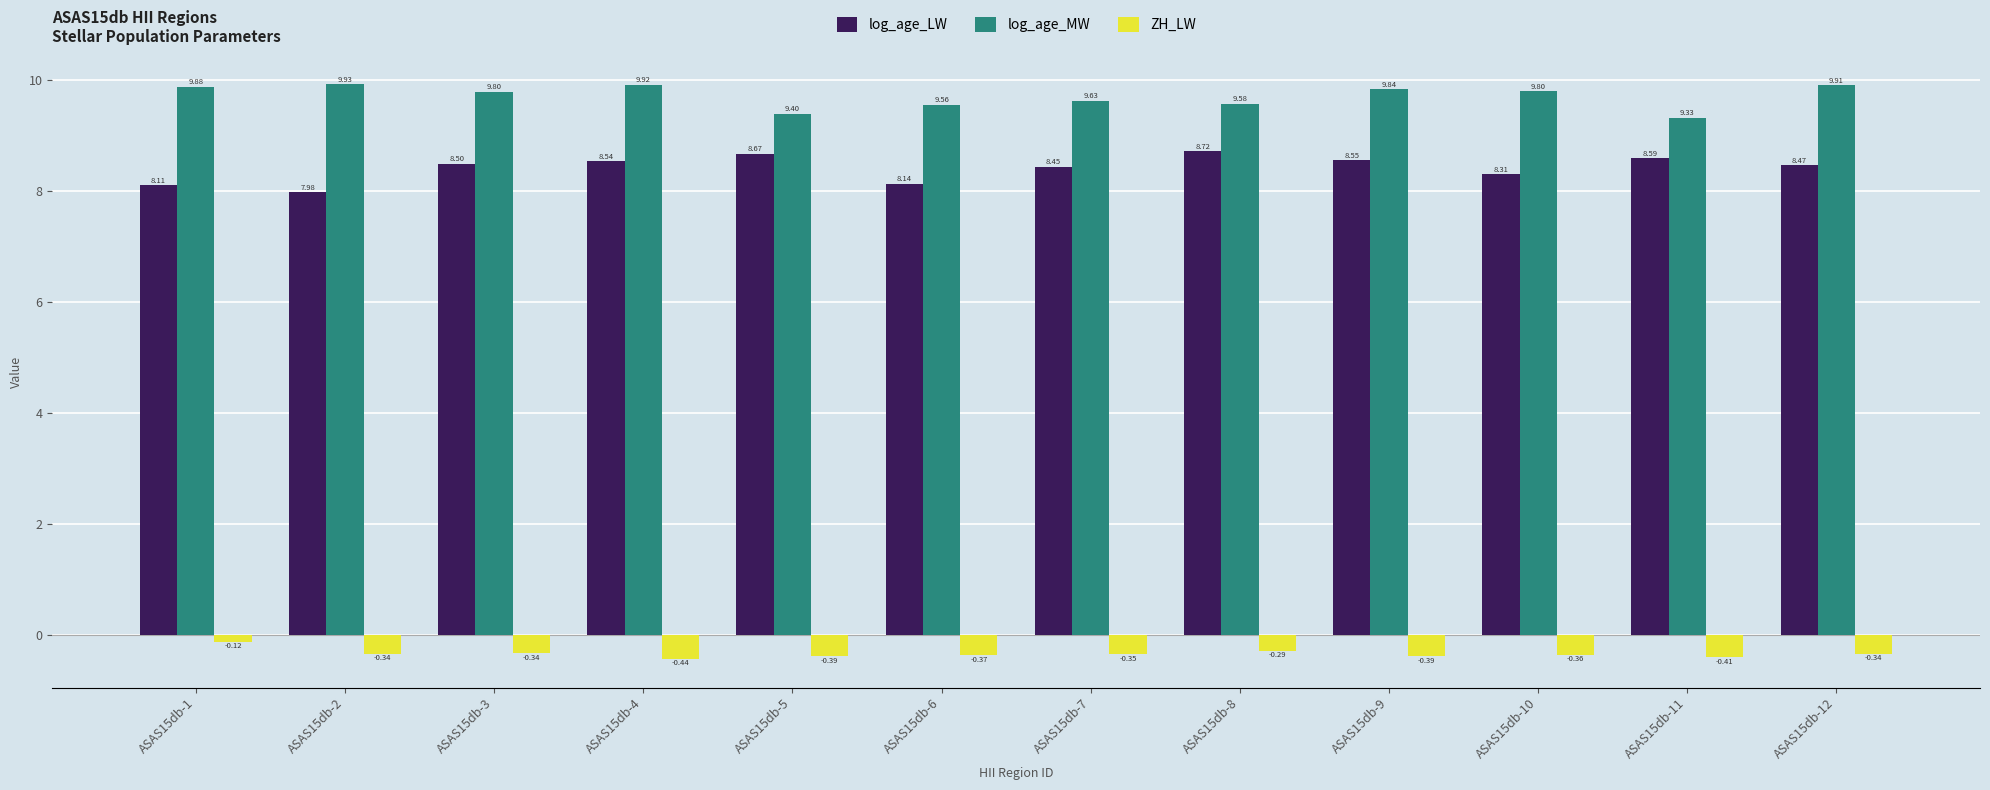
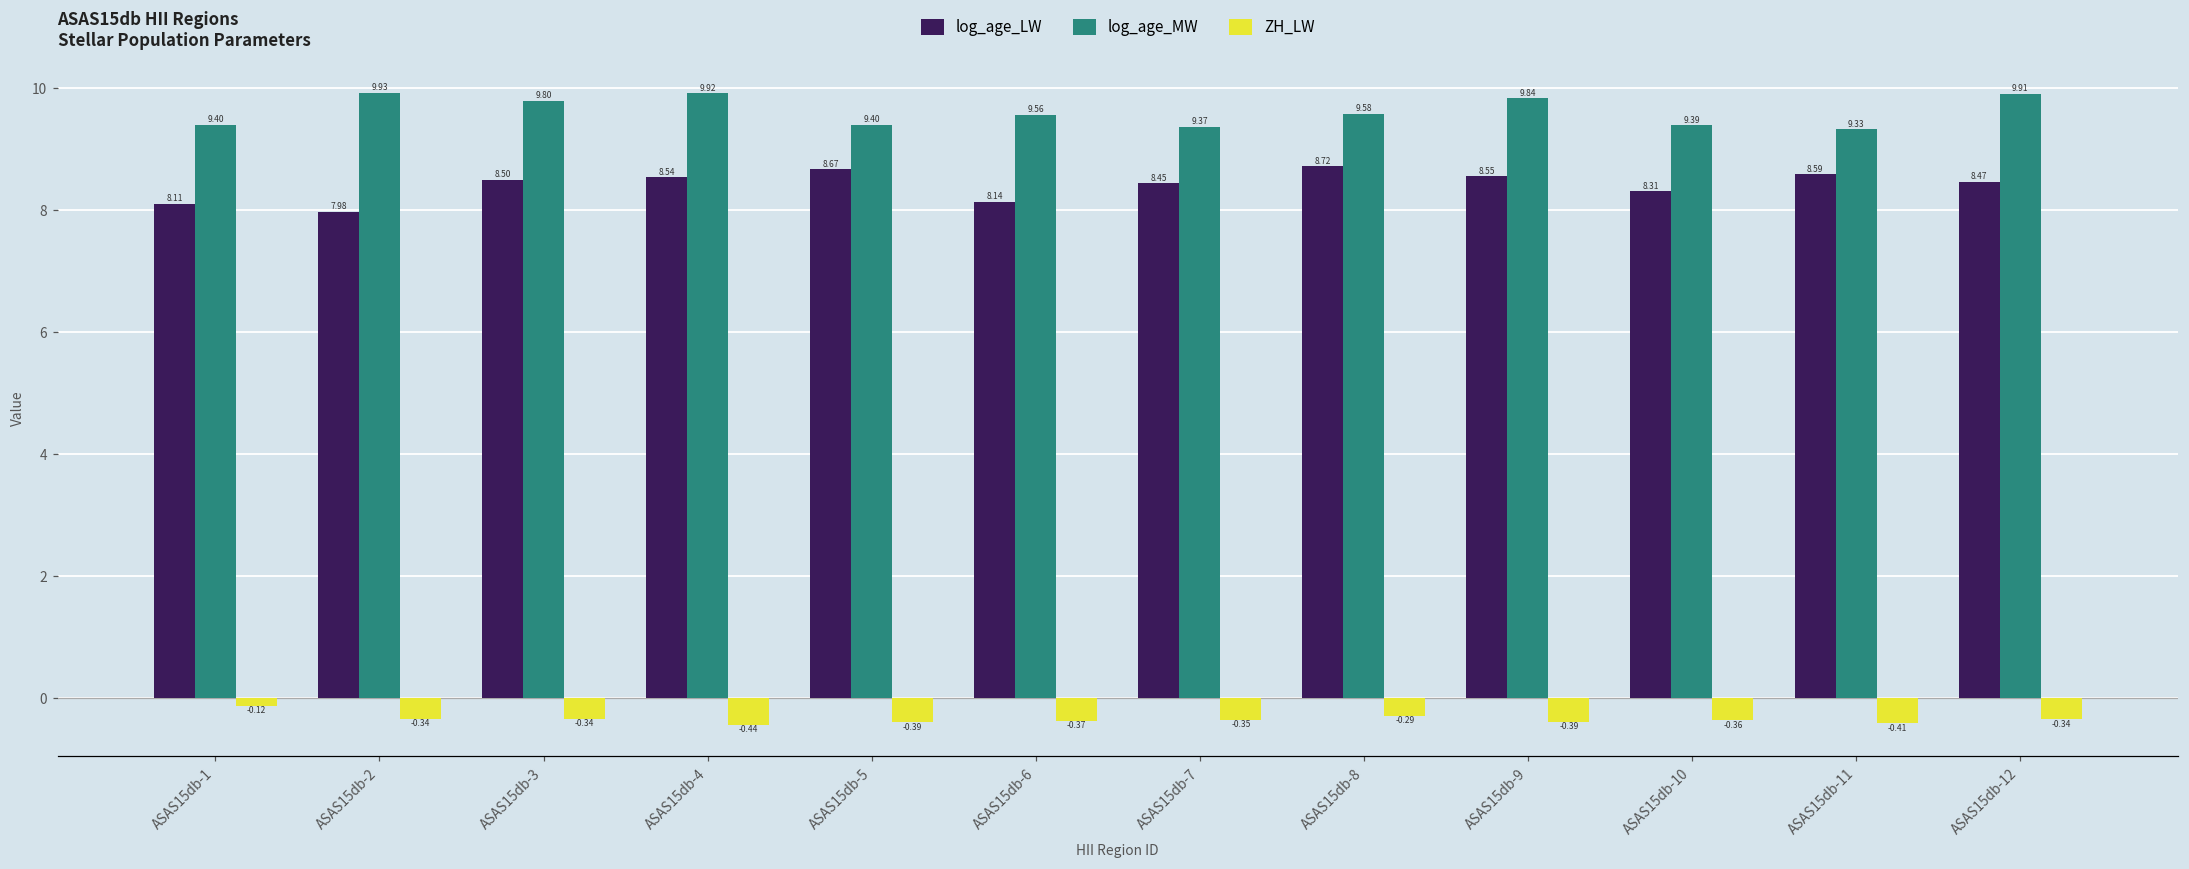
log_age_MW, ASAS15db-1: 9.88 -> 9.40
log_age_MW, ASAS15db-7: 9.63 -> 9.37
log_age_MW, ASAS15db-10: 9.80 -> 9.39
